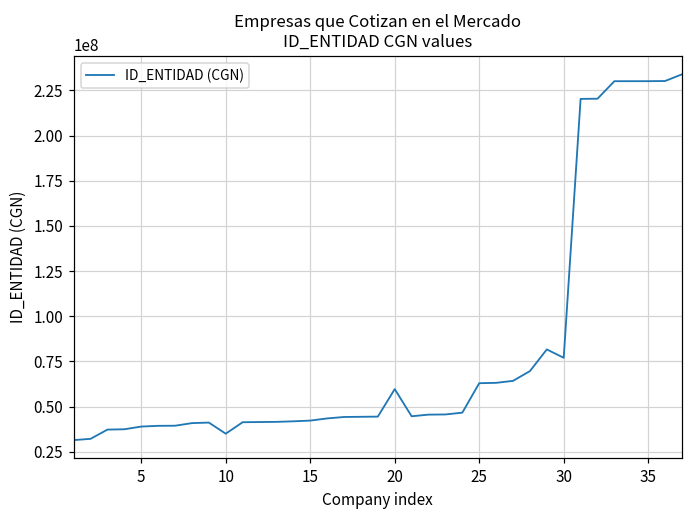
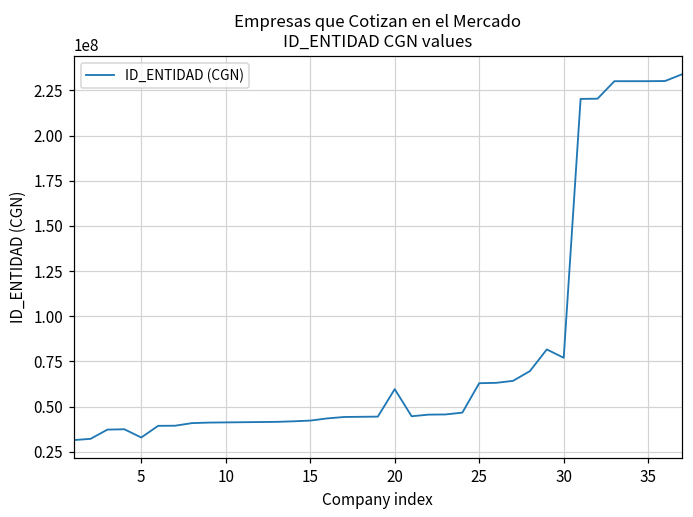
5: 39000000 -> 33000000
10: 35000000 -> 41000000
